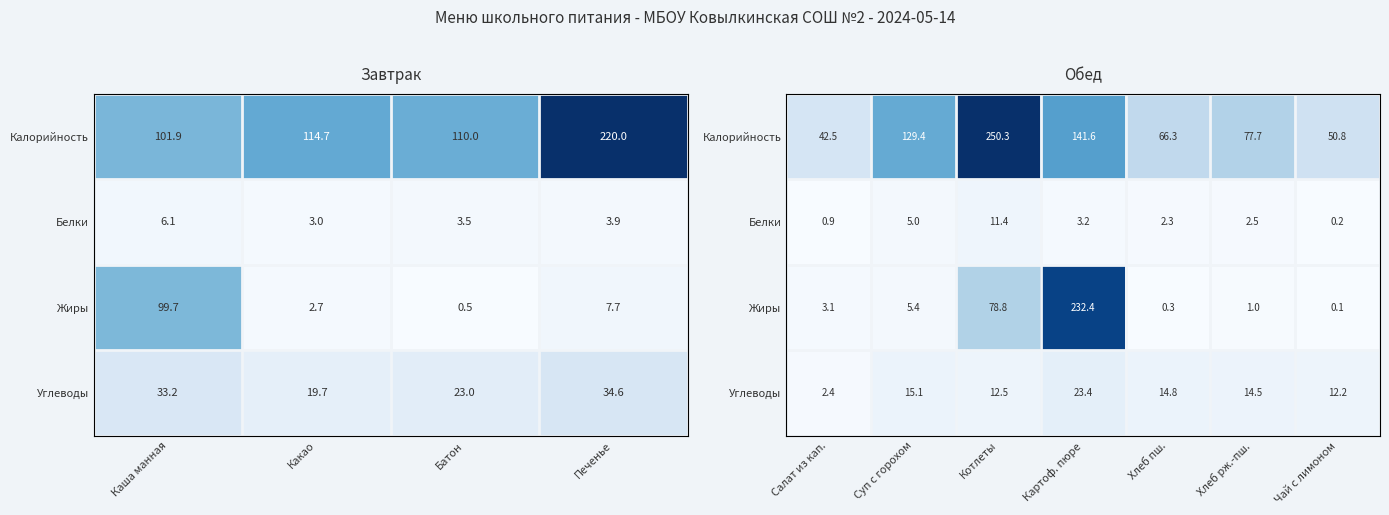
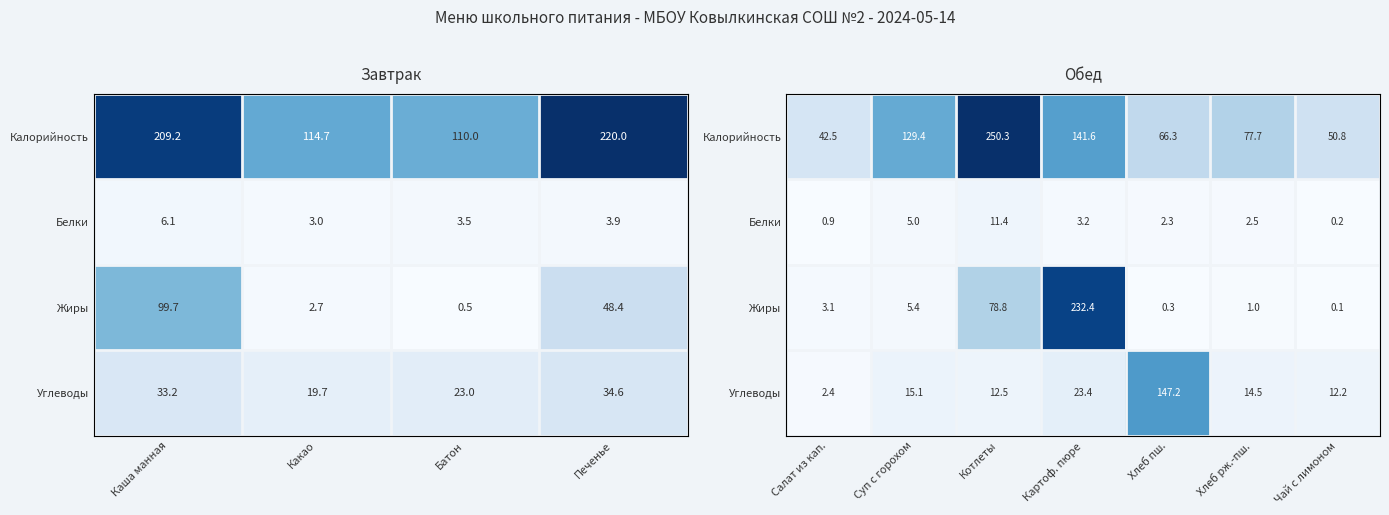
Завтрак, Калорийность, Каша манная: 101.9 -> 209.2
Завтрак, Жиры, Печенье: 7.7 -> 48.4
Обед, Углеводы, Хлеб пш.: 14.8 -> 147.2
